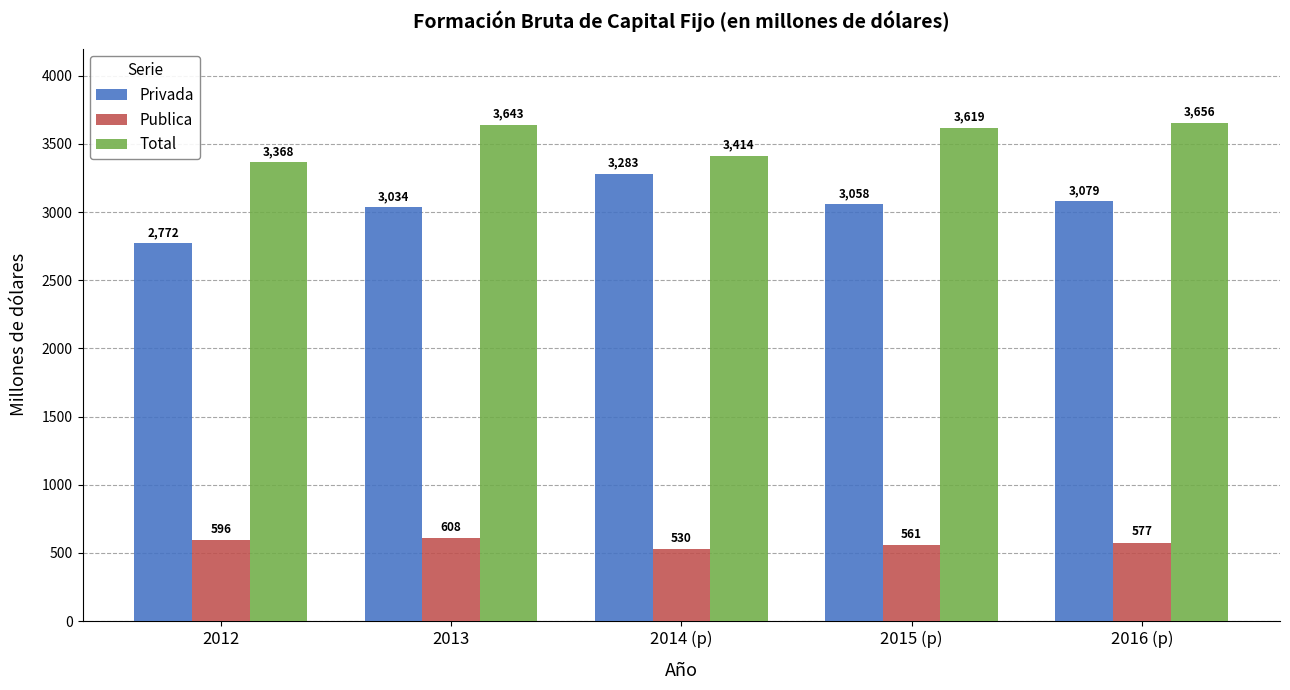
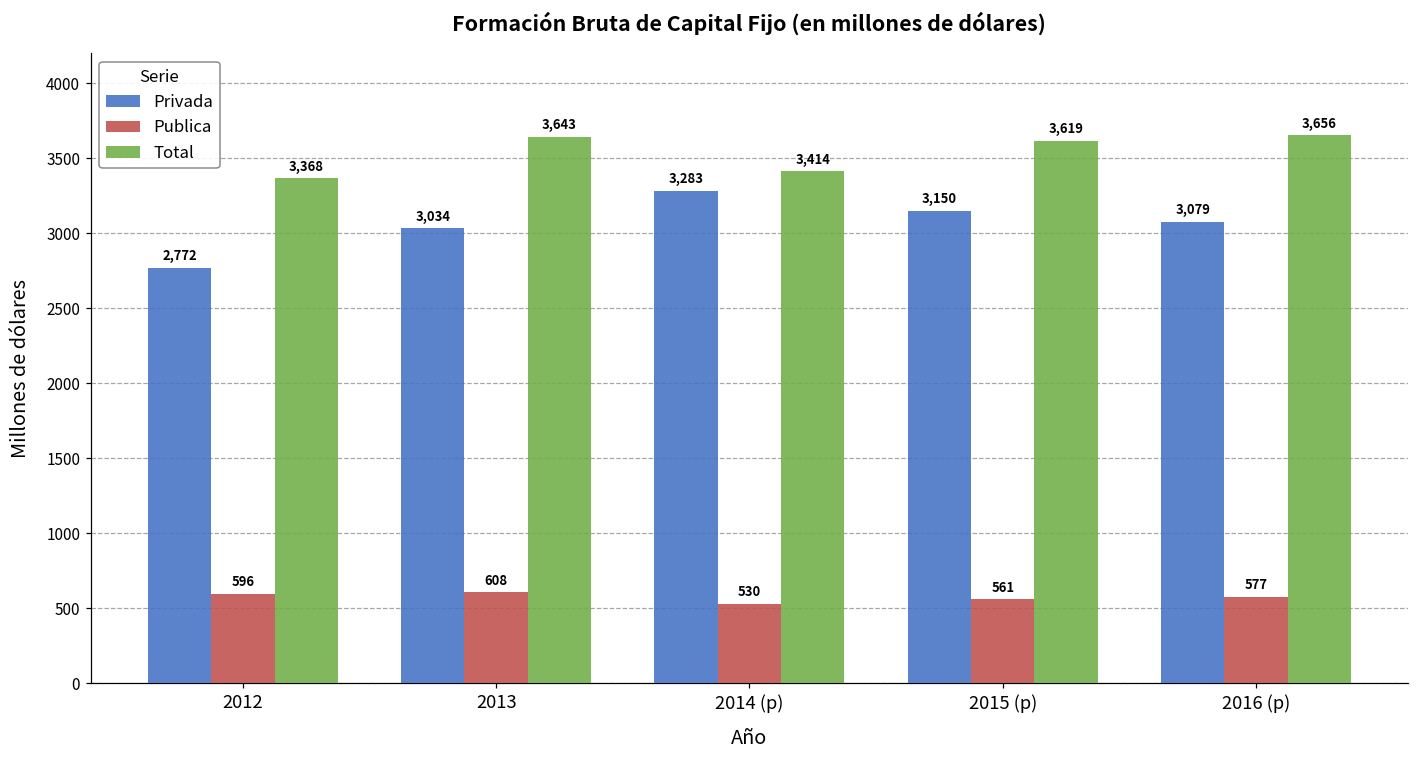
Privada, 2015 (p): 3,058 -> 3,150
